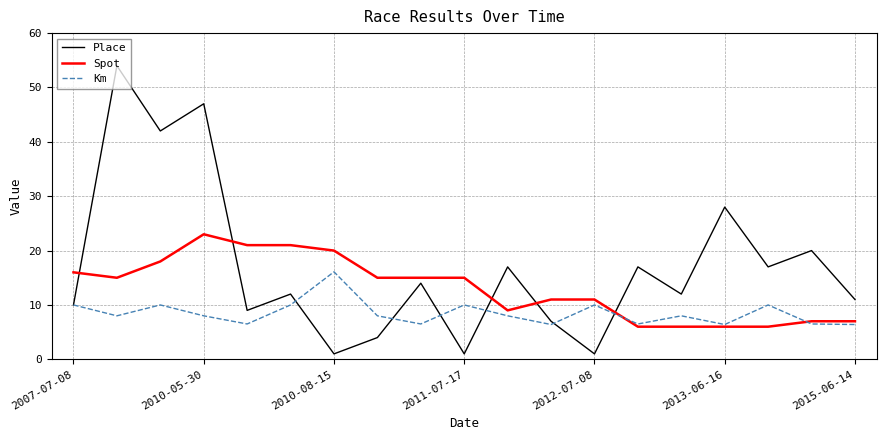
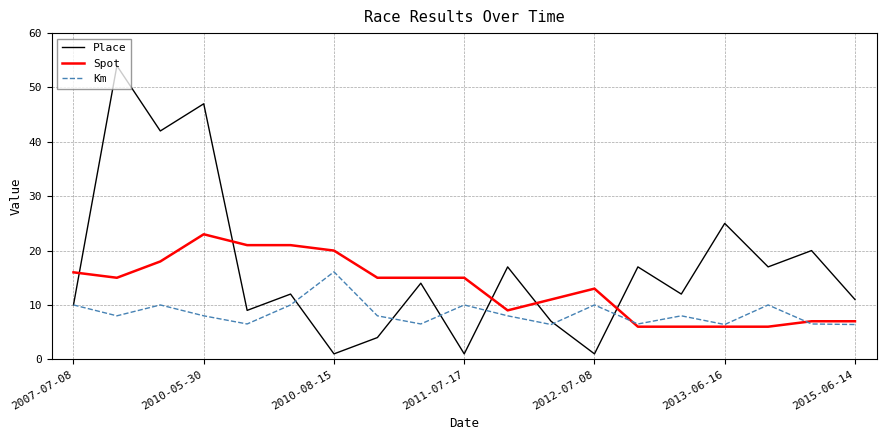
Spot, 2012-07-08: 11 -> 13
Place, 2013-06-16: 28 -> 25
